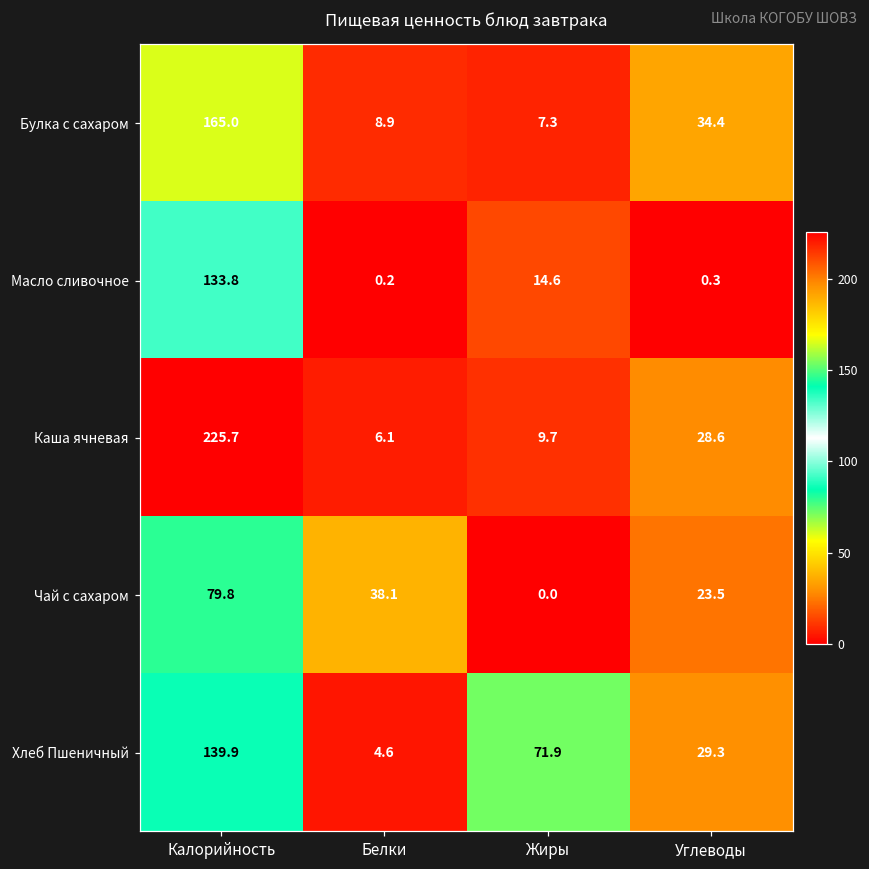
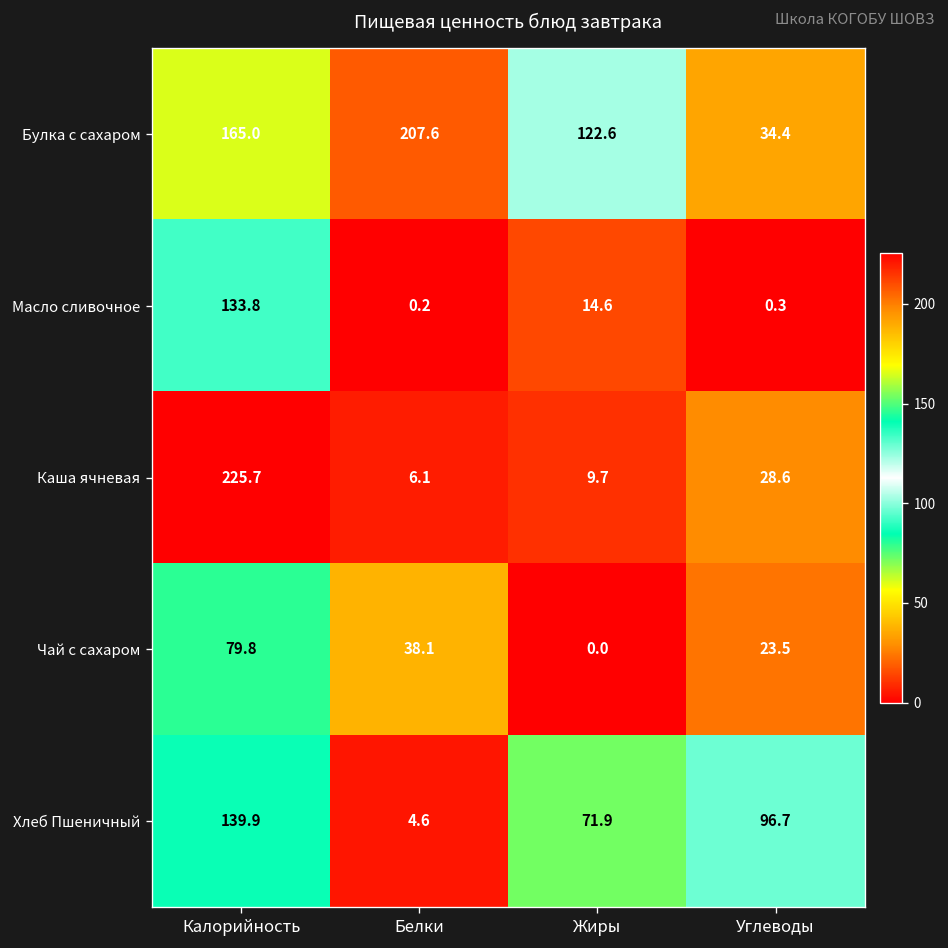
Булка с сахаром, Белки: 8.9 -> 207.6
Булка с сахаром, Жиры: 7.3 -> 122.6
Хлеб Пшеничный, Углеводы: 29.3 -> 96.7
